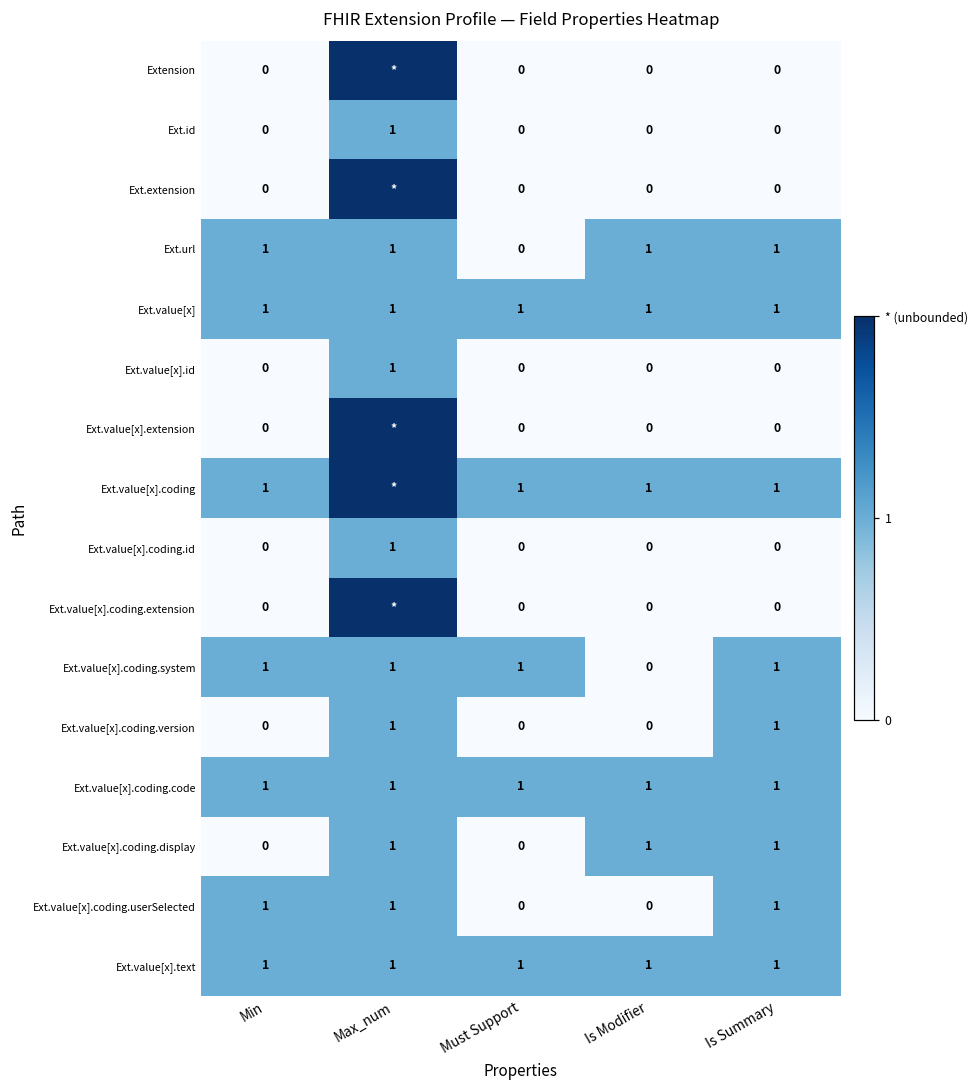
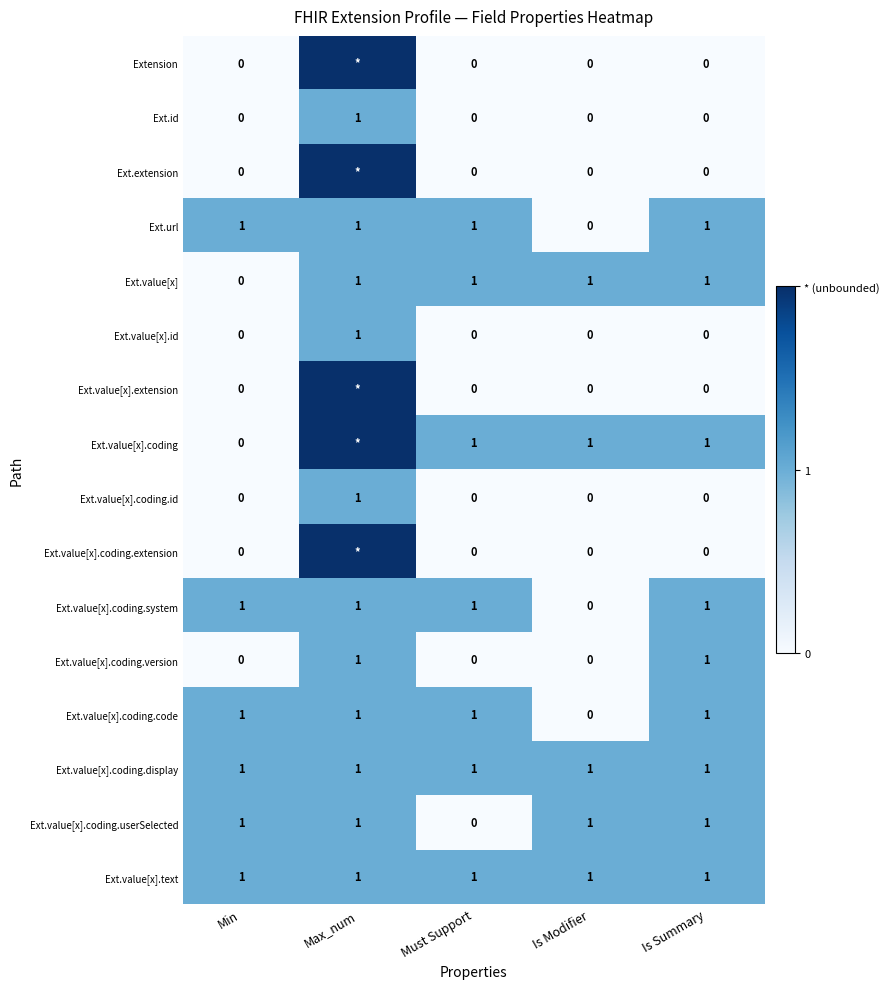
Ext.url, Must Support: 0 -> 1
Ext.url, Is Modifier: 1 -> 0
Ext.value[x], Min: 1 -> 0
Ext.value[x].coding, Min: 1 -> 0
Ext.value[x].coding.code, Is Modifier: 1 -> 0
Ext.value[x].coding.display, Min: 0 -> 1
Ext.value[x].coding.display, Must Support: 0 -> 1
Ext.value[x].coding.userSelected, Is Modifier: 0 -> 1
